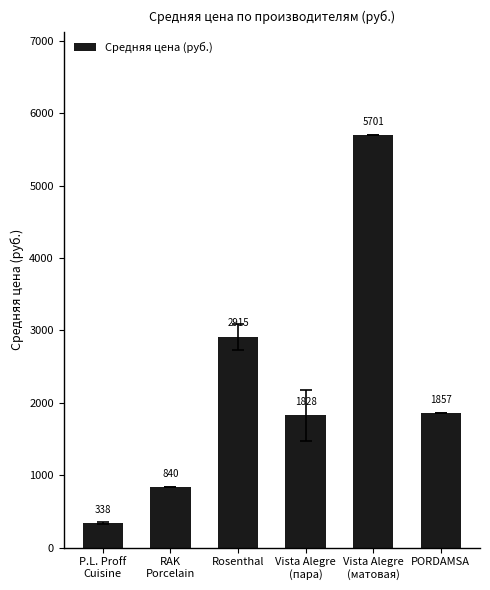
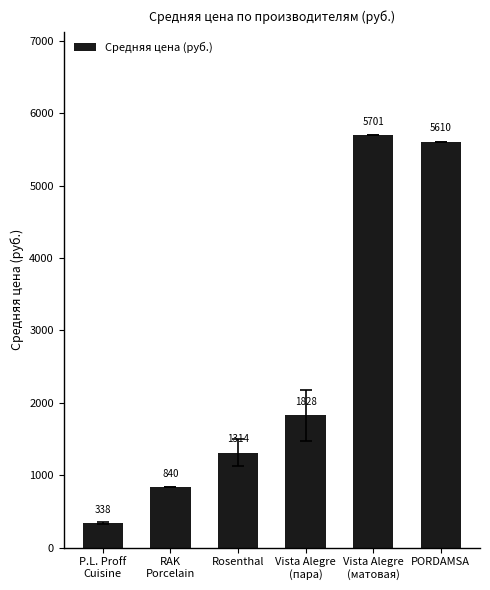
Средняя цена (руб.), Rosenthal: 2915 -> 1314
Средняя цена (руб.), PORDAMSA: 1857 -> 5610
